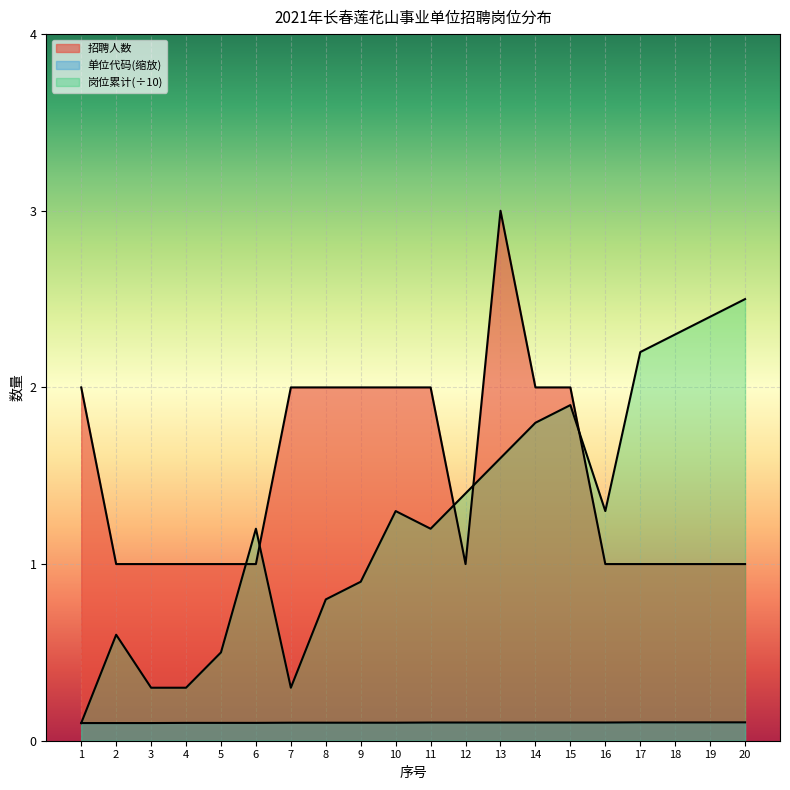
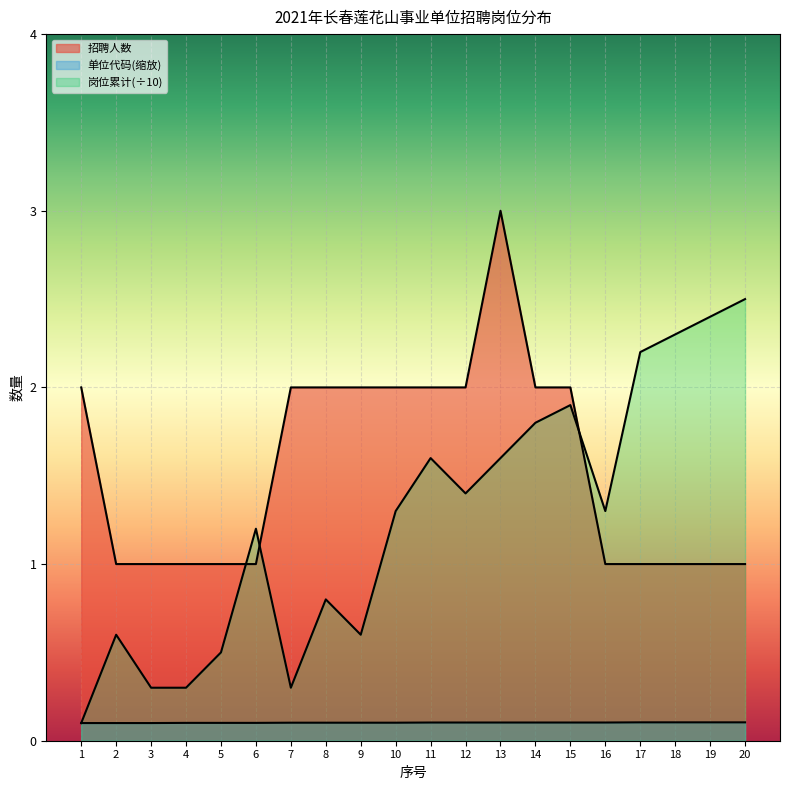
岗位累计(÷10), 9: 0.90 -> 0.60
岗位累计(÷10), 11: 1.20 -> 1.60
招聘人数, 12: 1 -> 2
